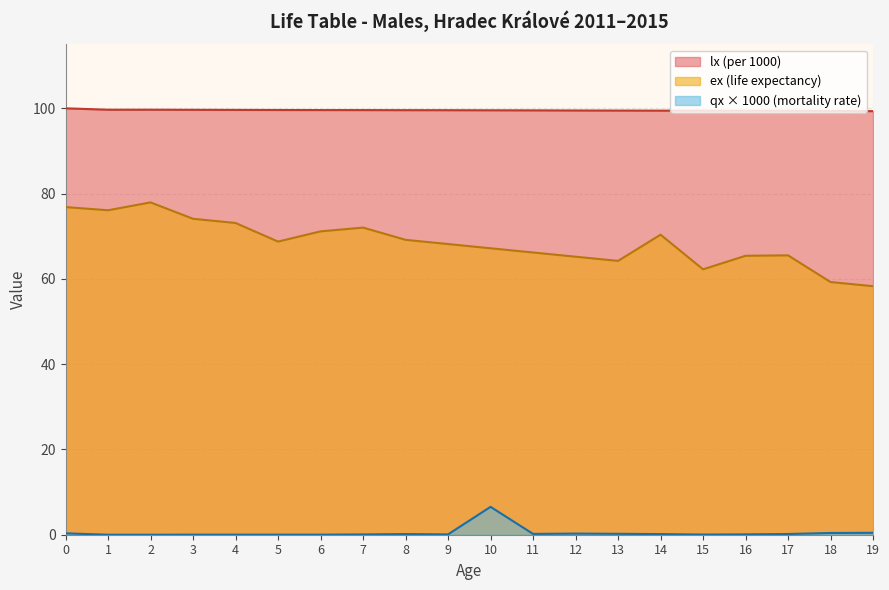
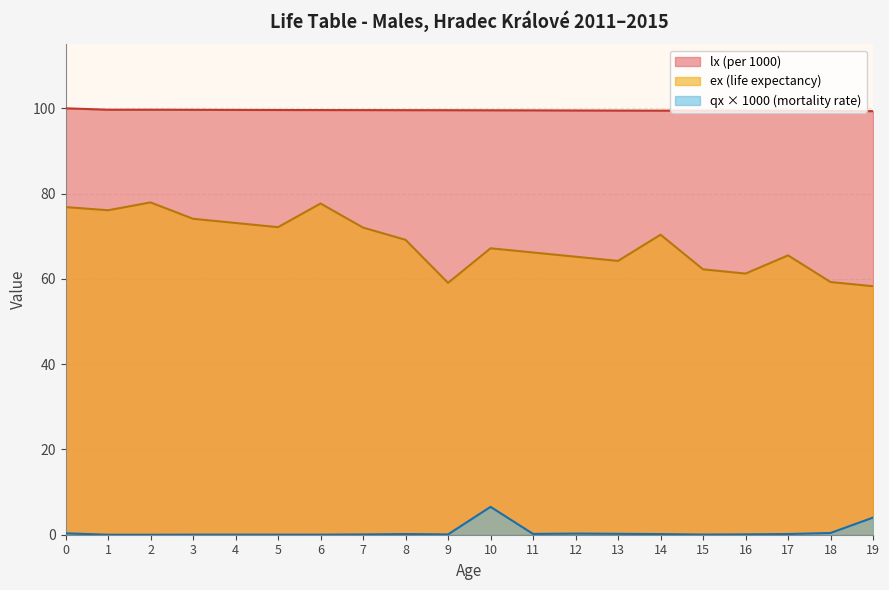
ex (life expectancy), 5: 69 -> 72
ex (life expectancy), 6: 71 -> 78
ex (life expectancy), 9: 68 -> 59
ex (life expectancy), 16: 65 -> 61
qx × 1000 (mortality rate), 19: 0 -> 4
